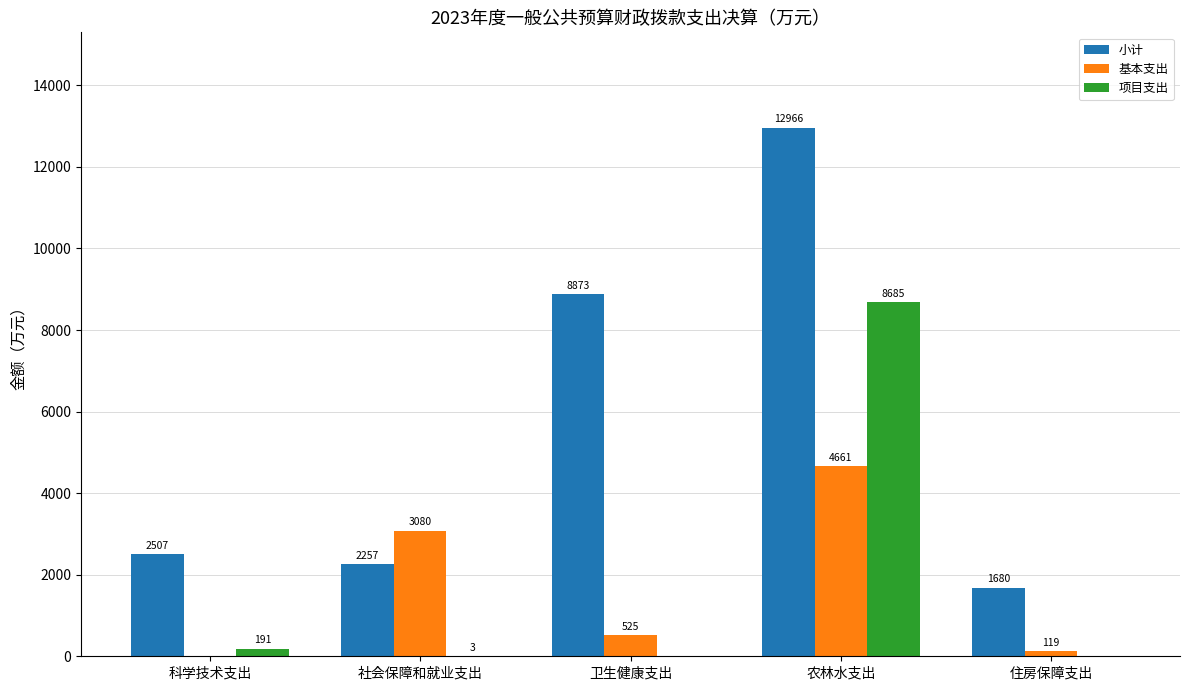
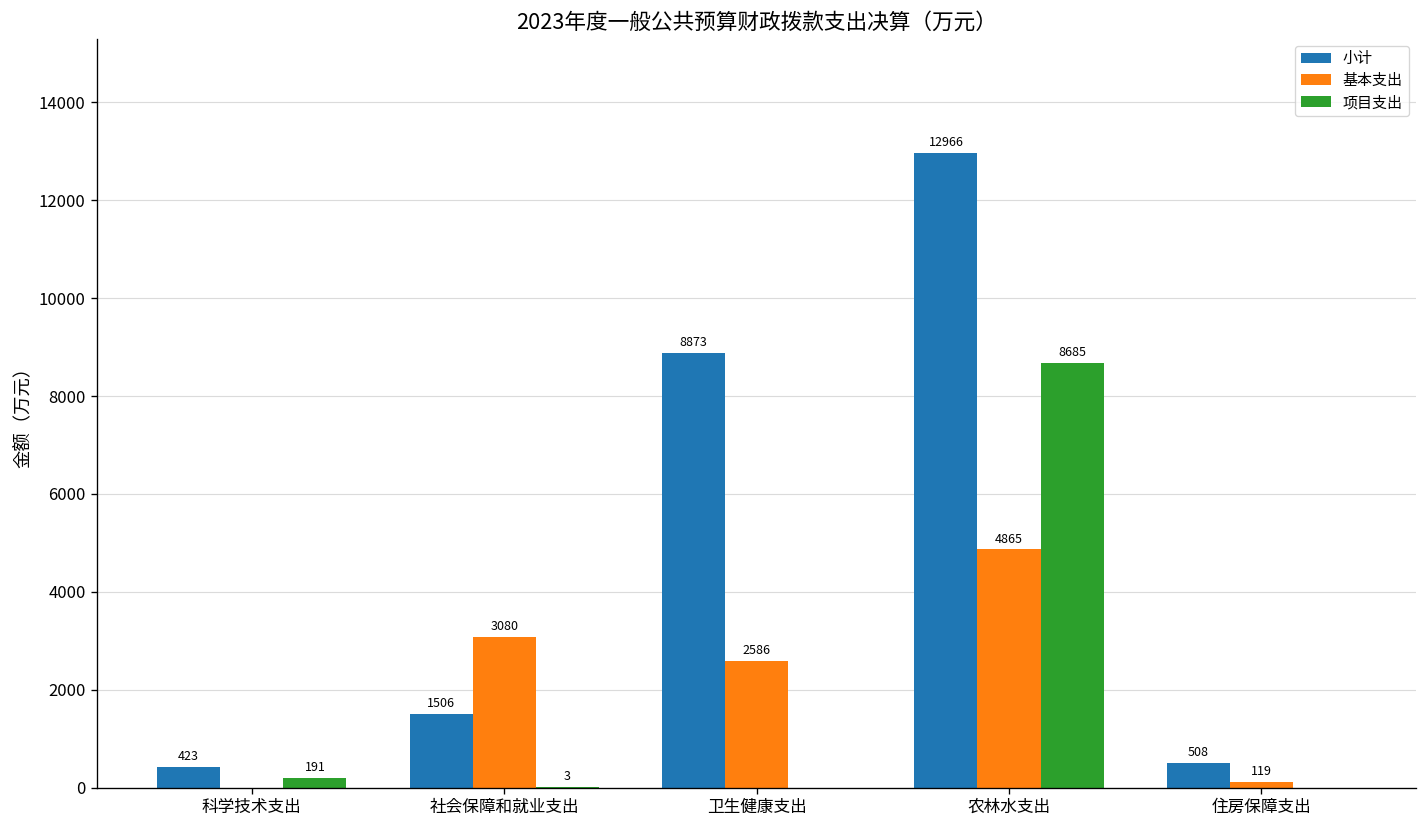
小计, 科学技术支出: 2507 -> 423
小计, 社会保障和就业支出: 2257 -> 1506
基本支出, 卫生健康支出: 525 -> 2586
基本支出, 农林水支出: 4661 -> 4865
小计, 住房保障支出: 1680 -> 508
